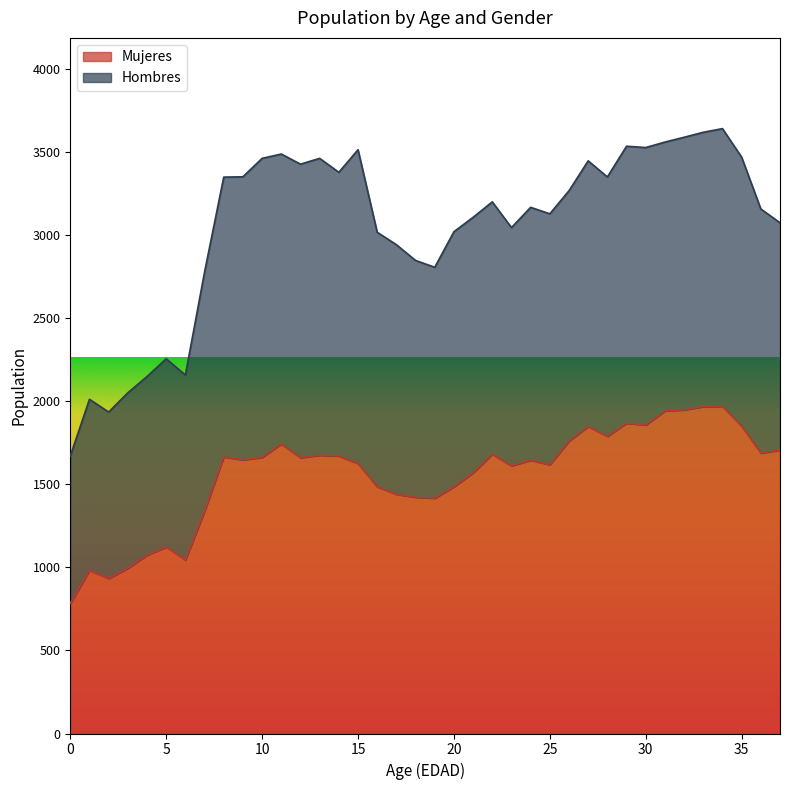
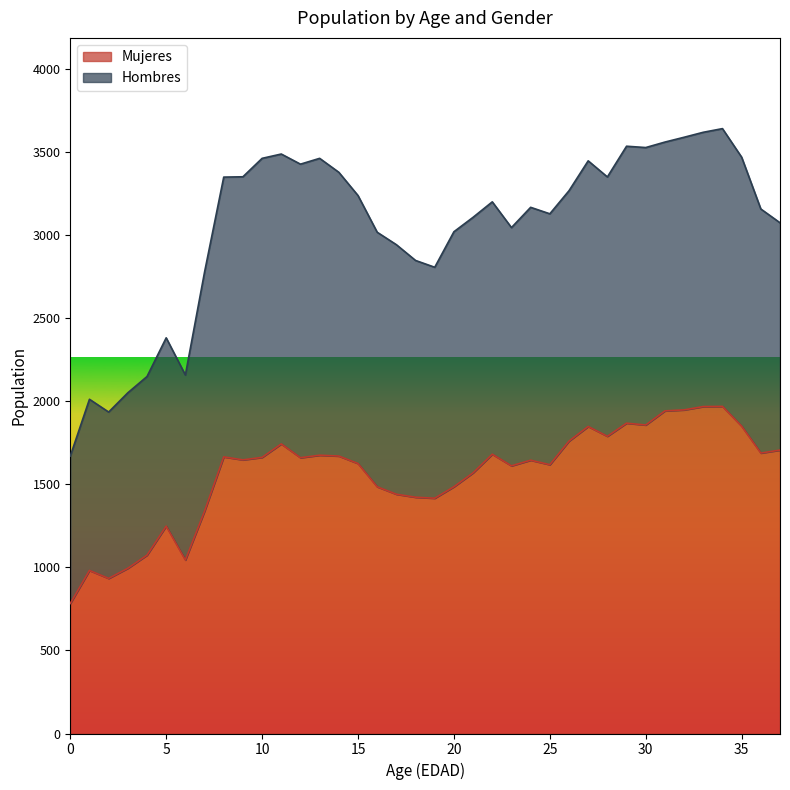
Mujeres, 5: 1120 -> 1250
Hombres, 15: 1890 -> 1610
